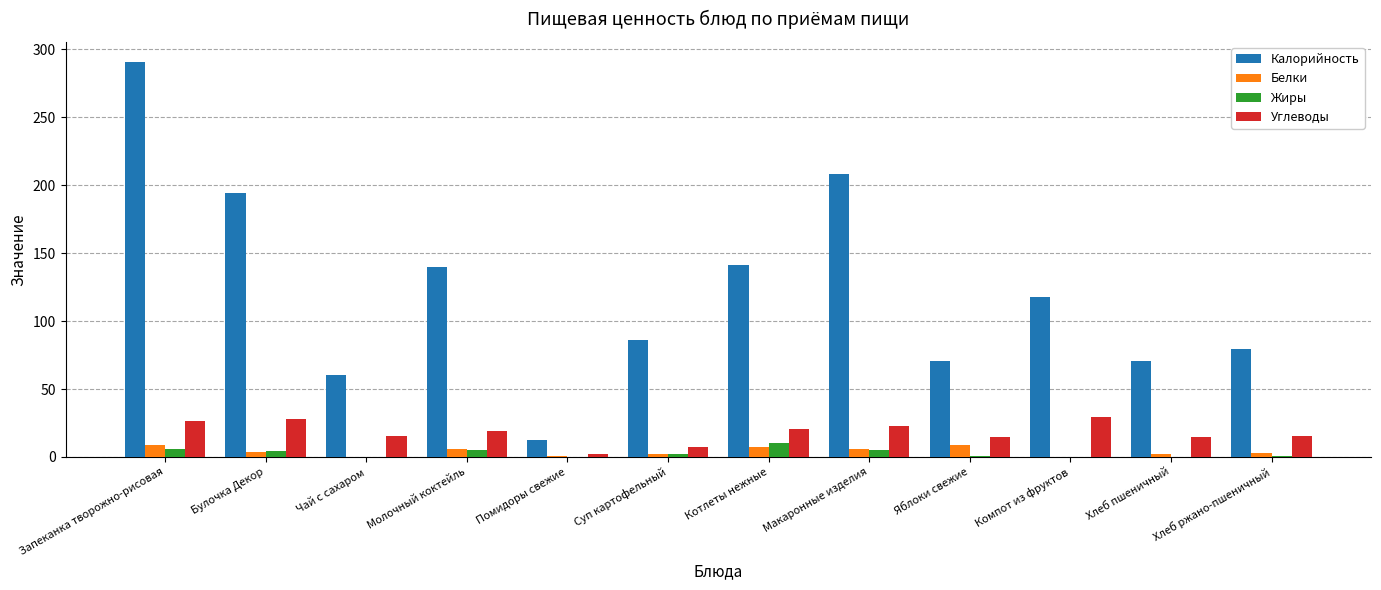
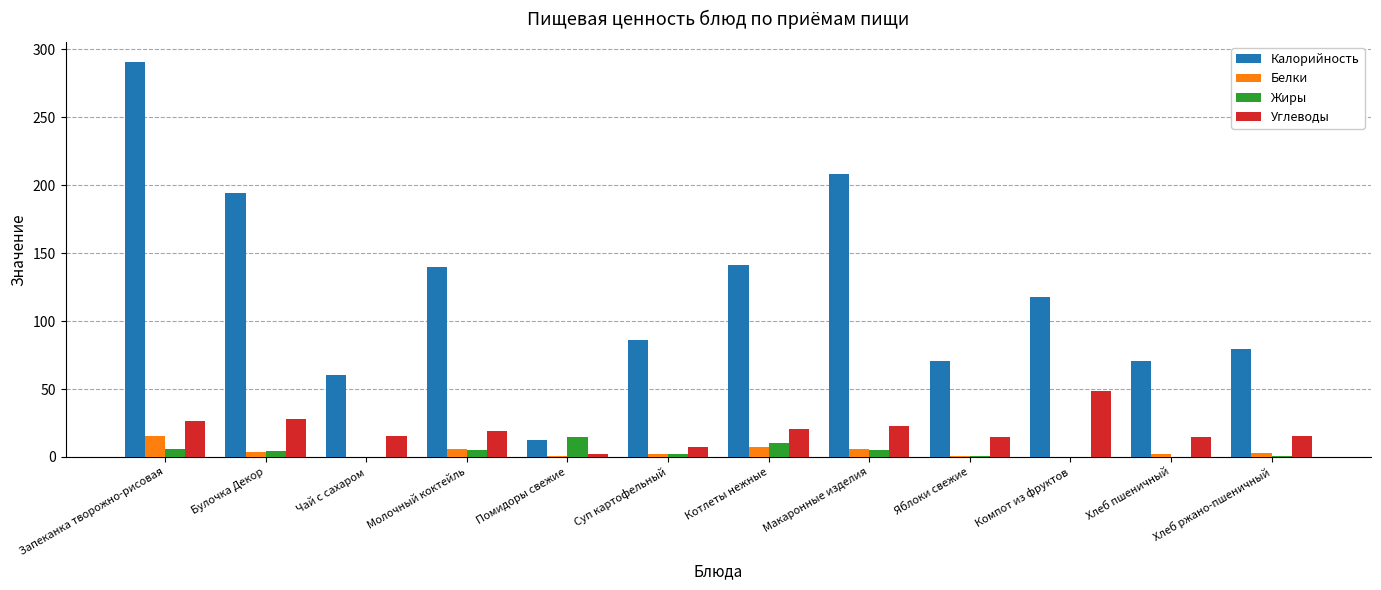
Белки, Запеканка творожно-рисовая: 9 -> 16
Жиры, Помидоры свежие: 0 -> 15
Белки, Яблоки свежие: 9 -> 1
Углеводы, Компот из фруктов: 29 -> 48
